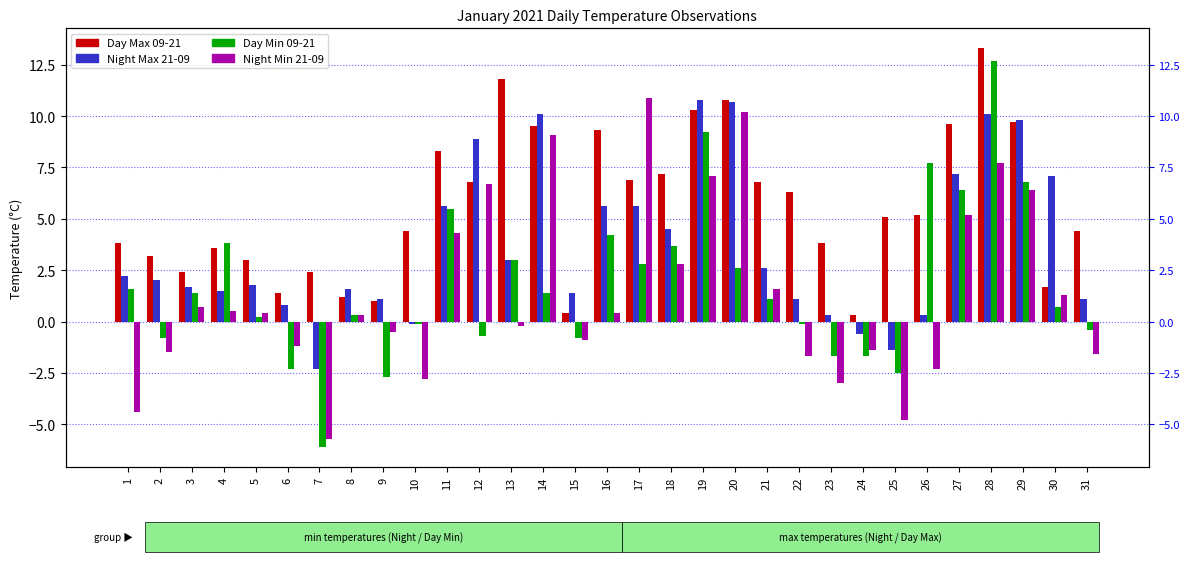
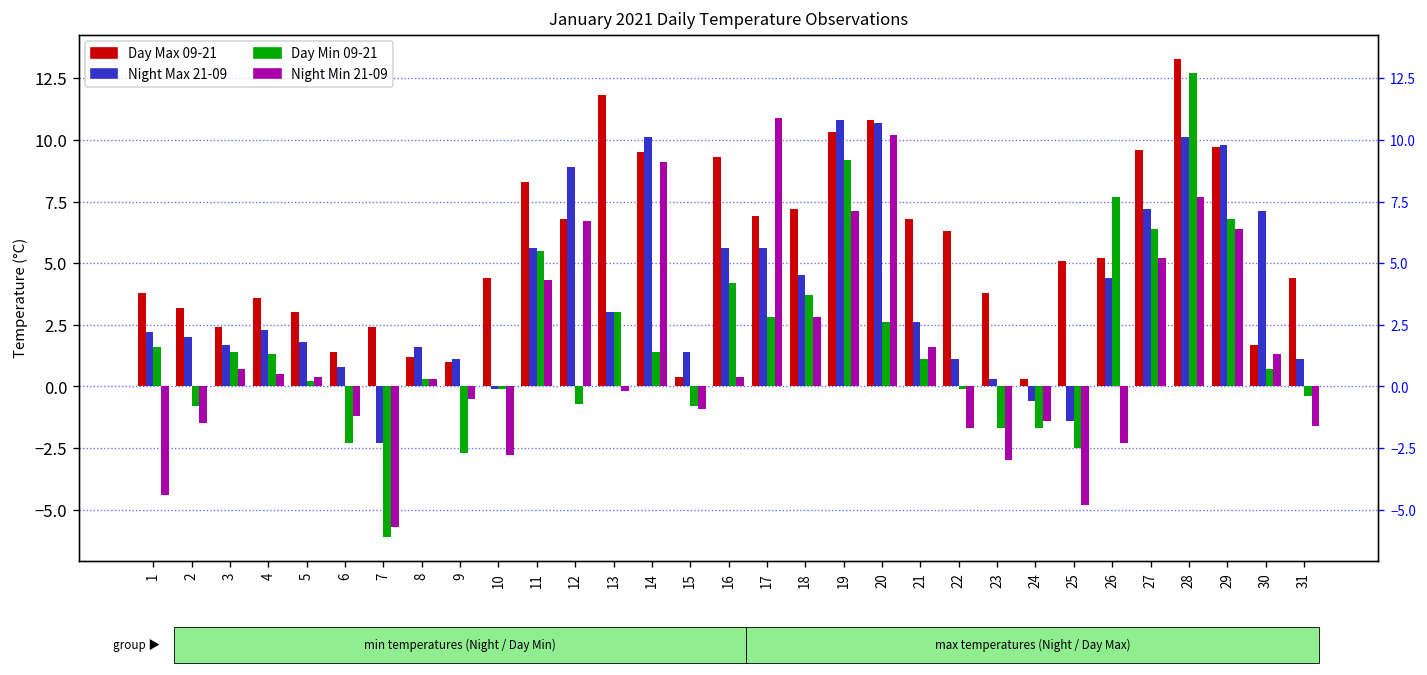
Night Max 21-09, 4: 1.5 -> 2.3
Day Min 09-21, 4: 3.8 -> 1.3
Night Max 21-09, 26: 0.3 -> 4.4
